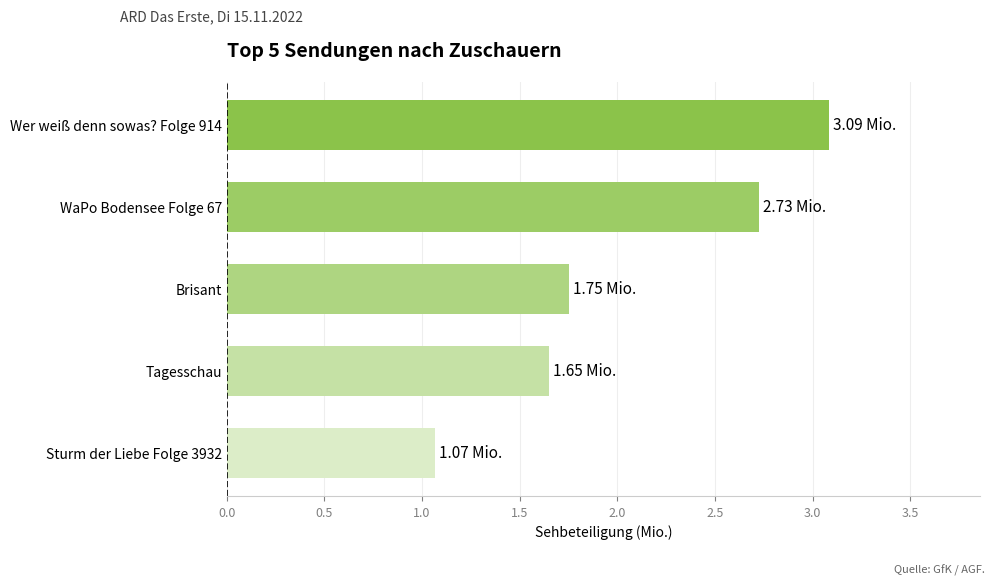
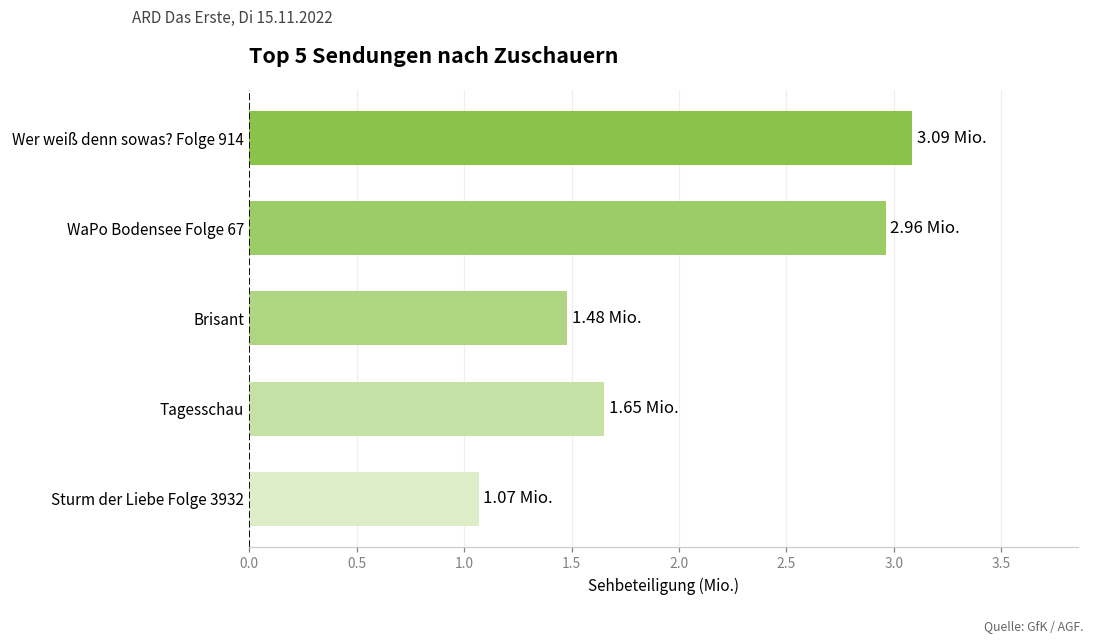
WaPo Bodensee Folge 67: 2.73 -> 2.96
Brisant: 1.75 -> 1.48
